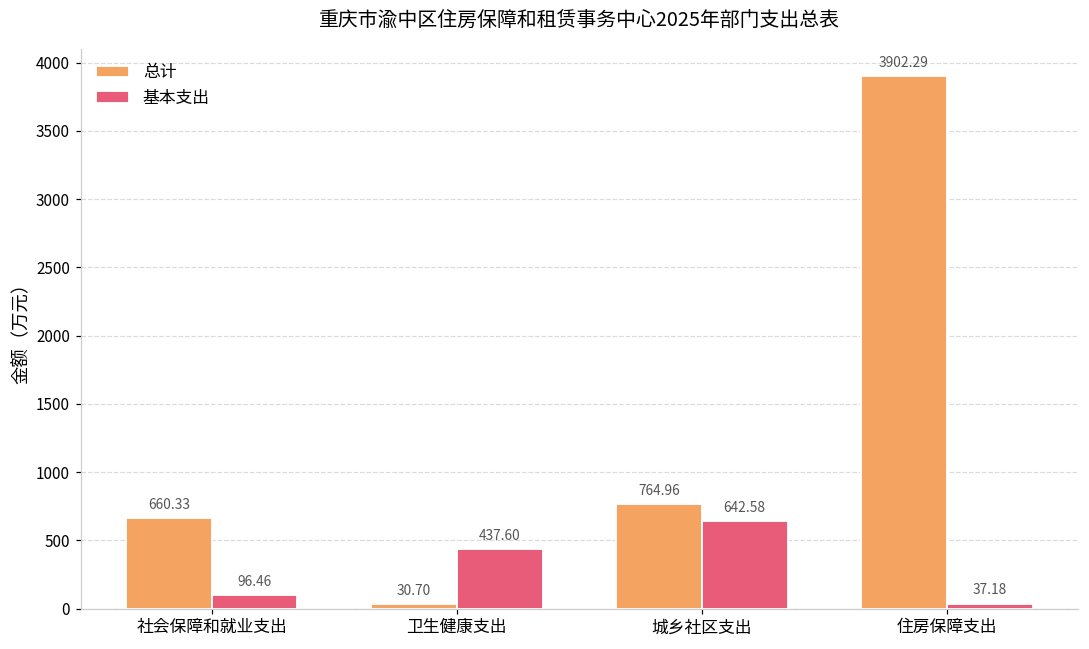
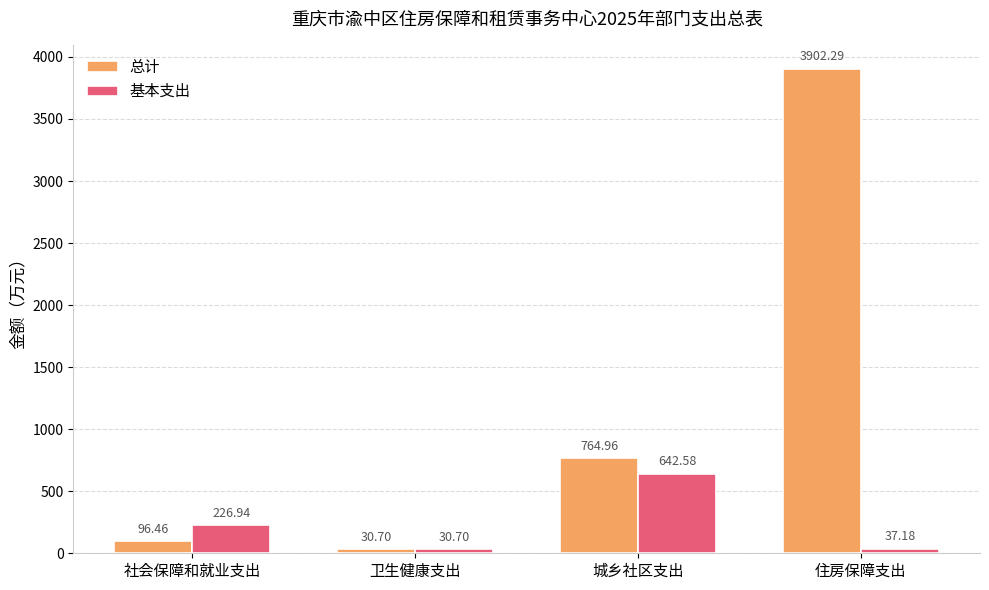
总计, 社会保障和就业支出: 660.33 -> 96.46
基本支出, 社会保障和就业支出: 96.46 -> 226.94
基本支出, 卫生健康支出: 437.60 -> 30.70
